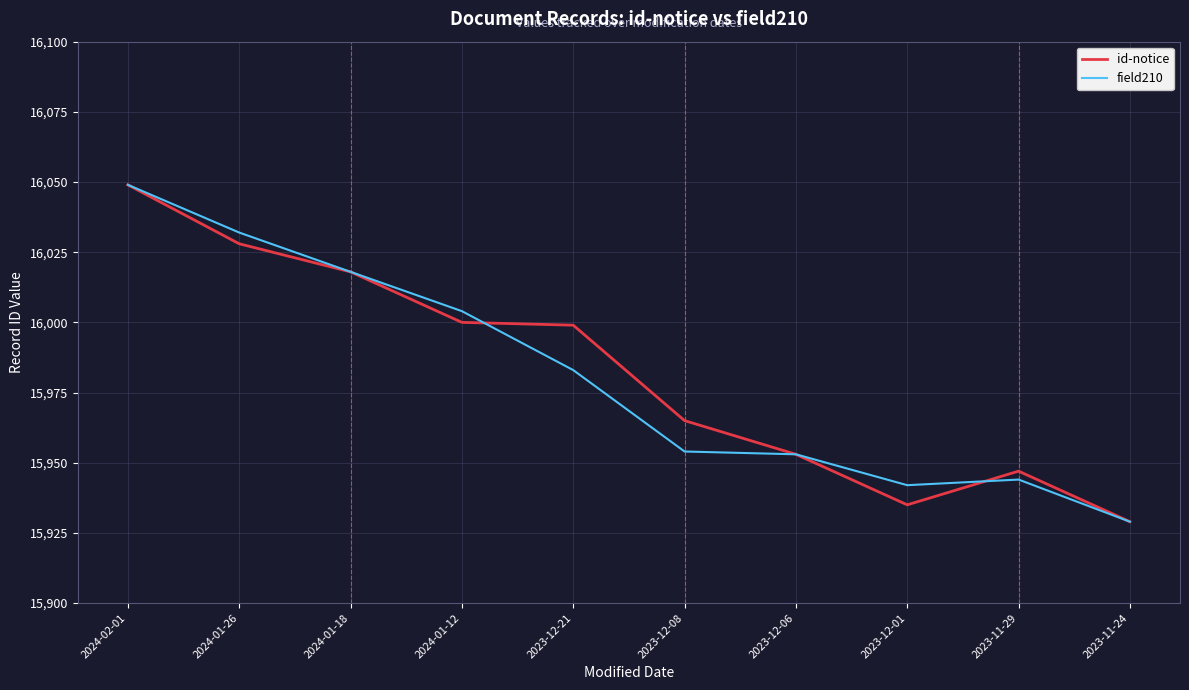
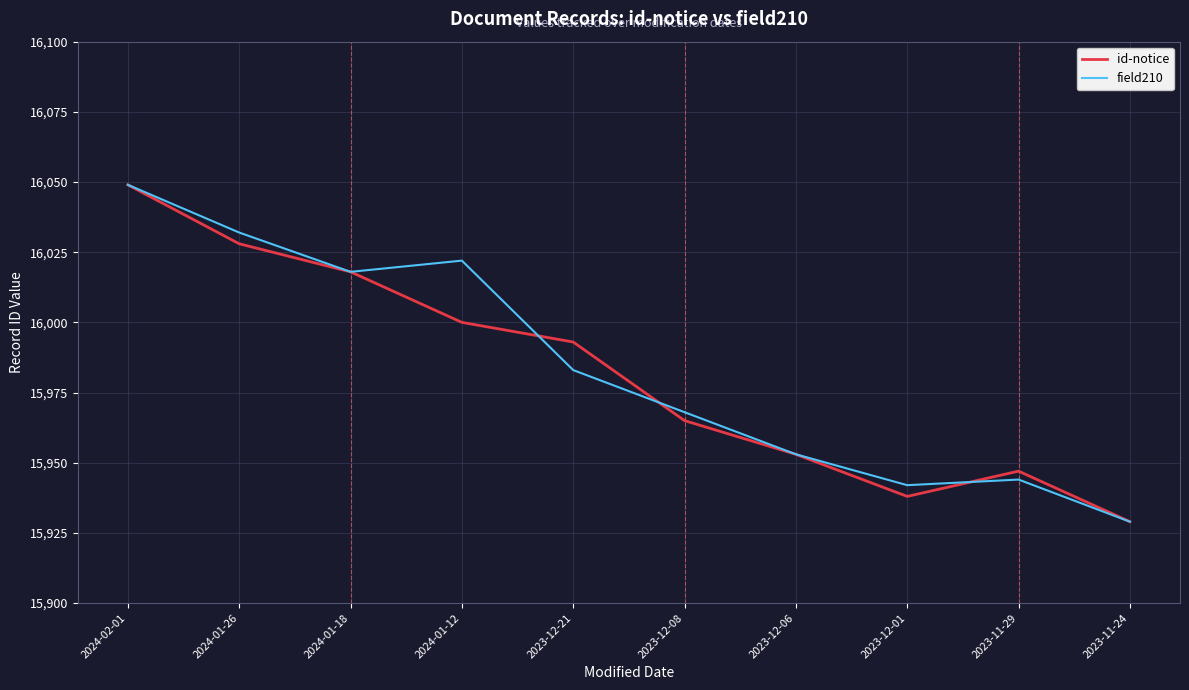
field210, 2024-01-12: 16,004 -> 16,022
id-notice, 2023-12-21: 15,999 -> 15,993
field210, 2023-12-08: 15,954 -> 15,968
id-notice, 2023-12-01: 15,935 -> 15,938
